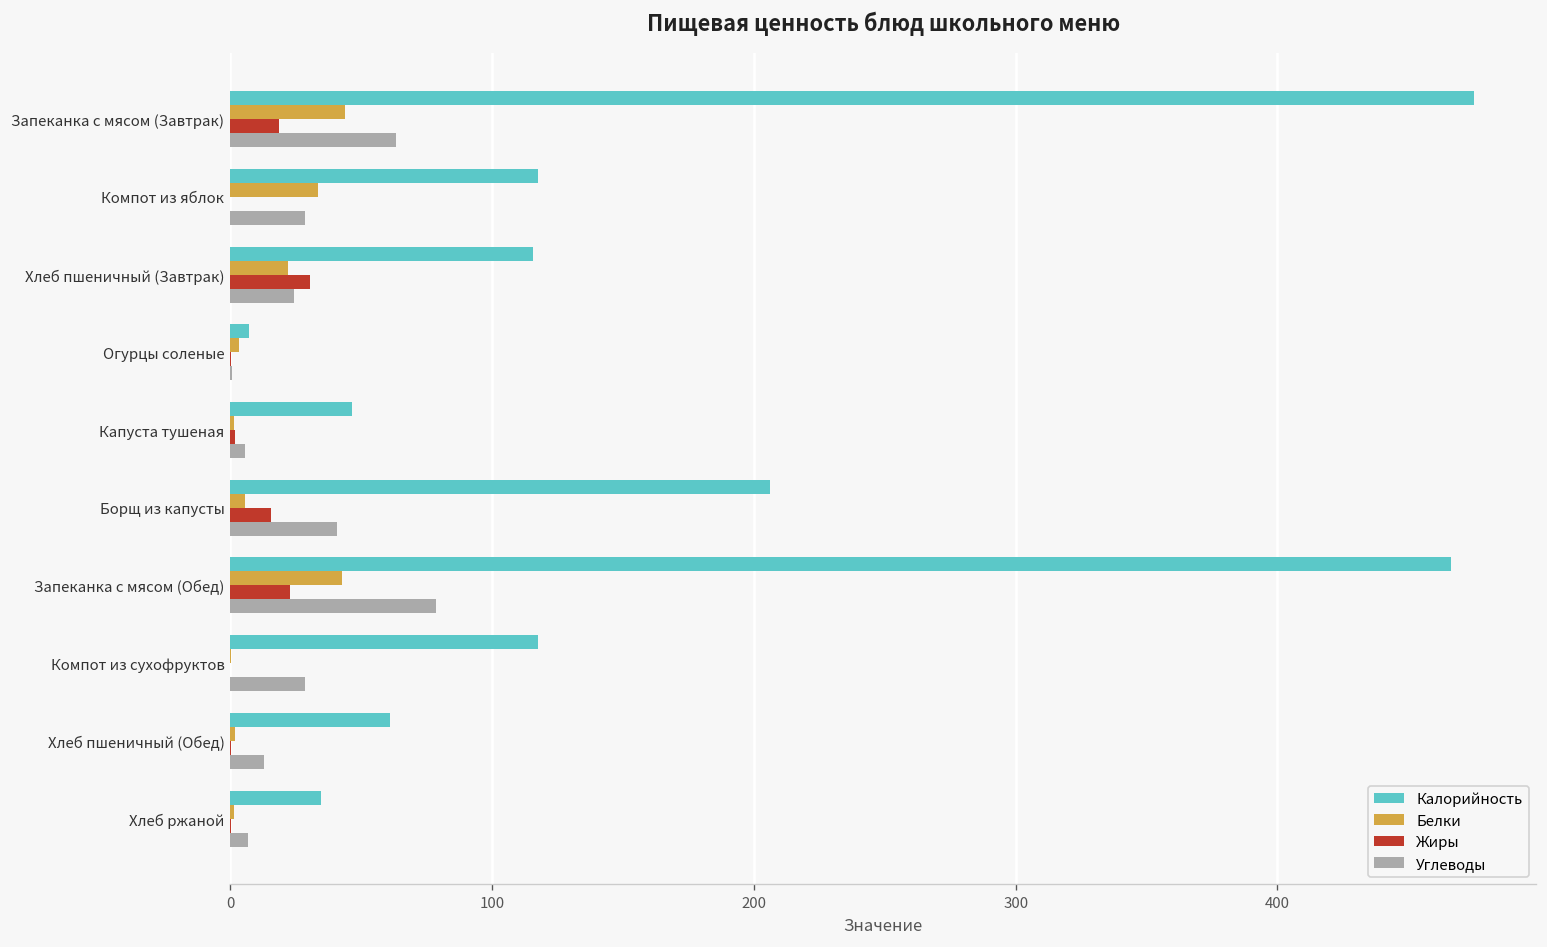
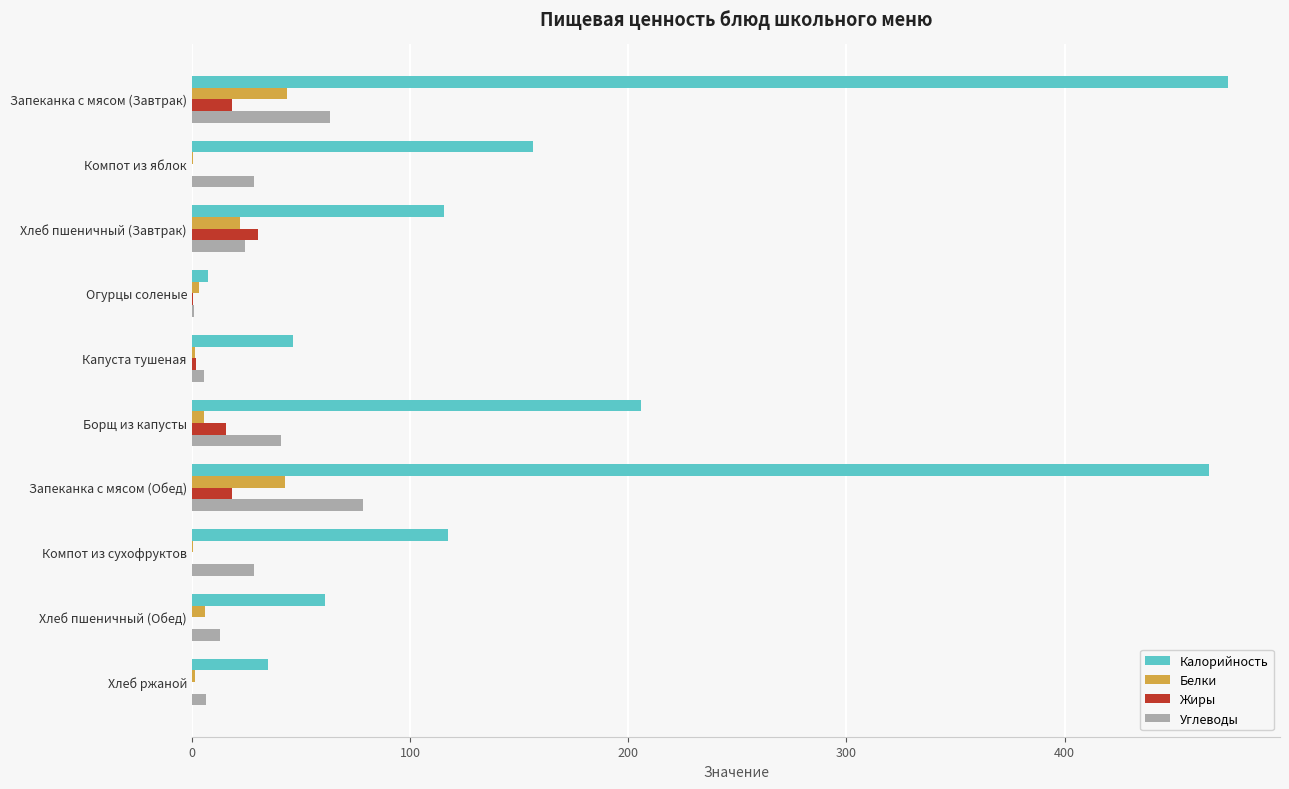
Калорийность, Компот из яблок: 118 -> 156
Белки, Компот из яблок: 34 -> 0
Жиры, Запеканка с мясом (Обед): 23 -> 18
Белки, Хлеб пшеничный (Обед): 2 -> 6
